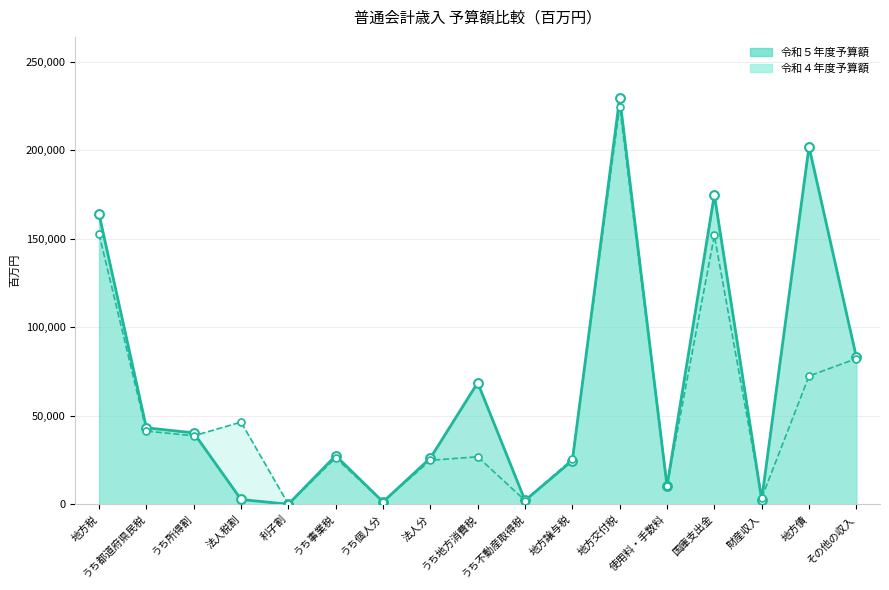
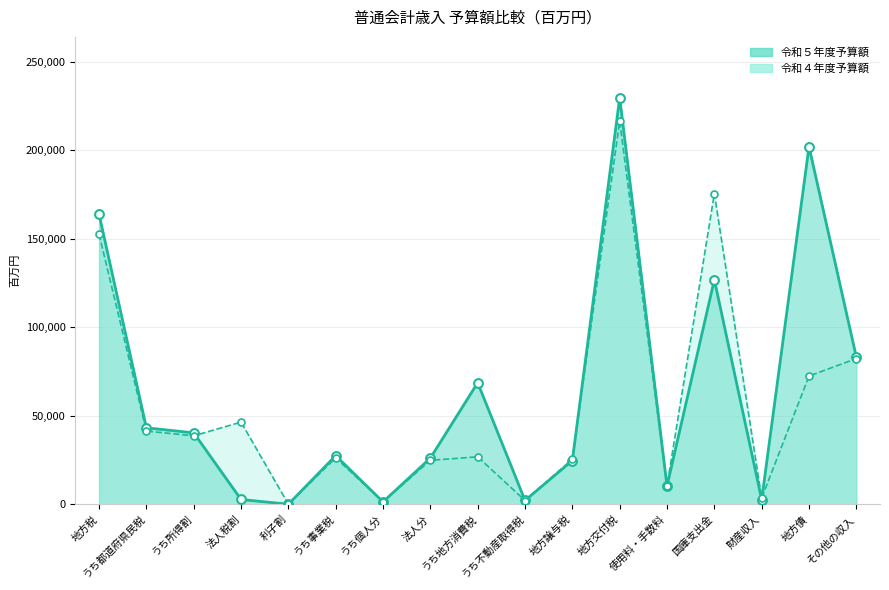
令和４年度予算額, 地方交付税: 225,000 -> 216,000
令和５年度予算額, 国庫支出金: 175,000 -> 127,000
令和４年度予算額, 国庫支出金: 152,000 -> 175,000
